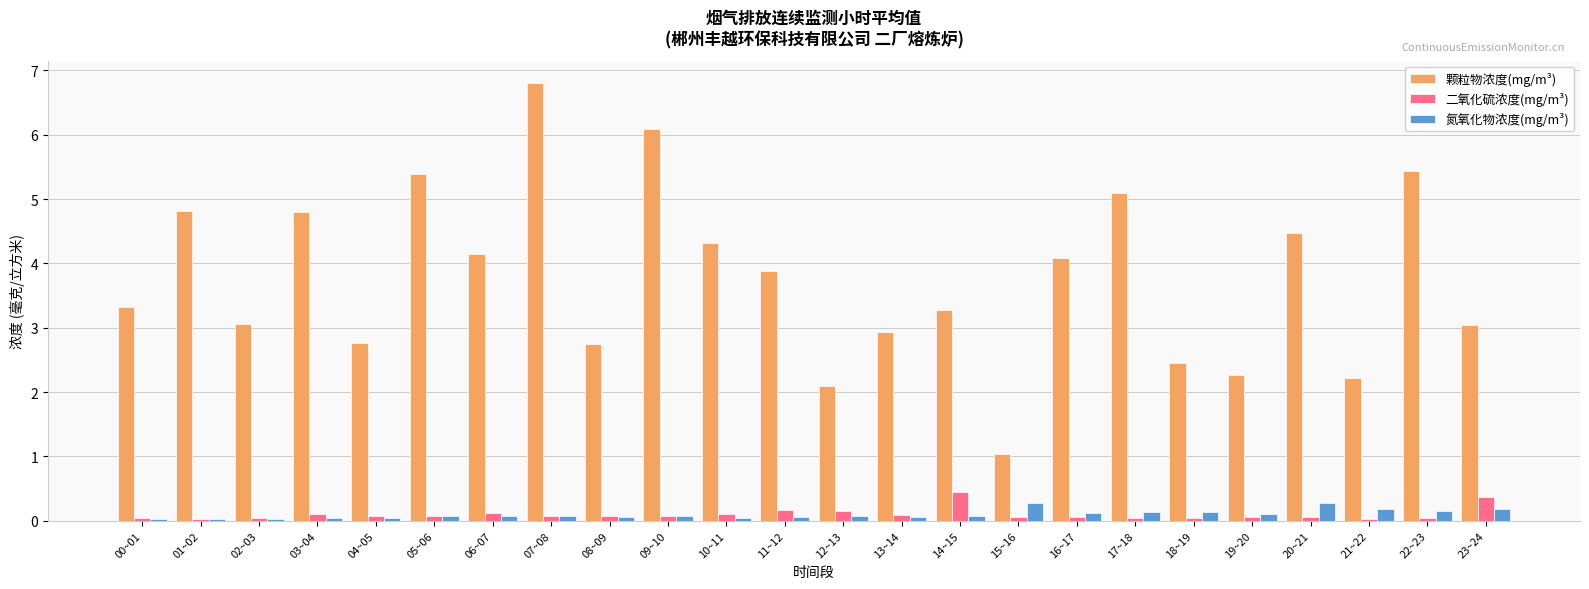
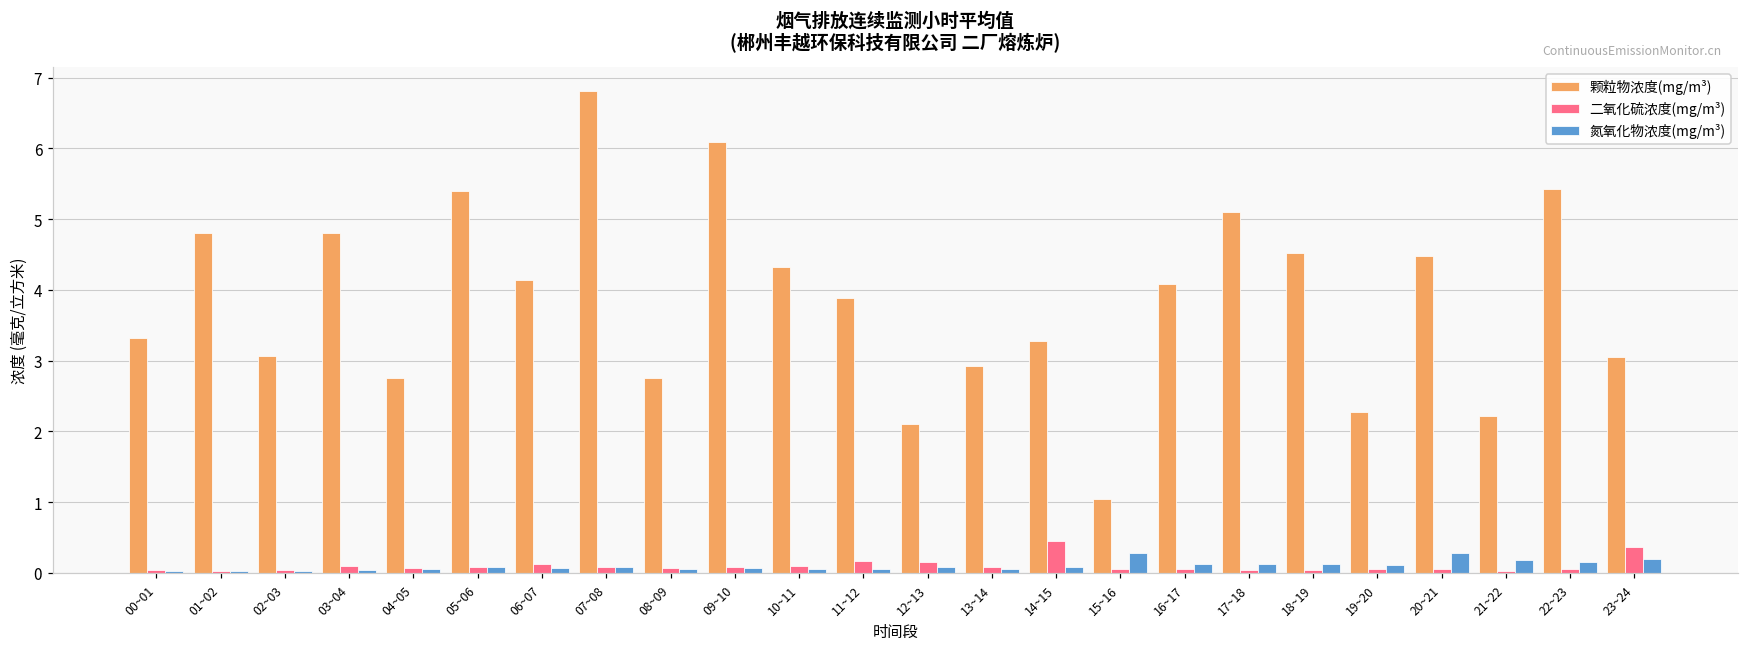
颗粒物浓度(mg/m³), 18~19: 2.5 -> 4.5
